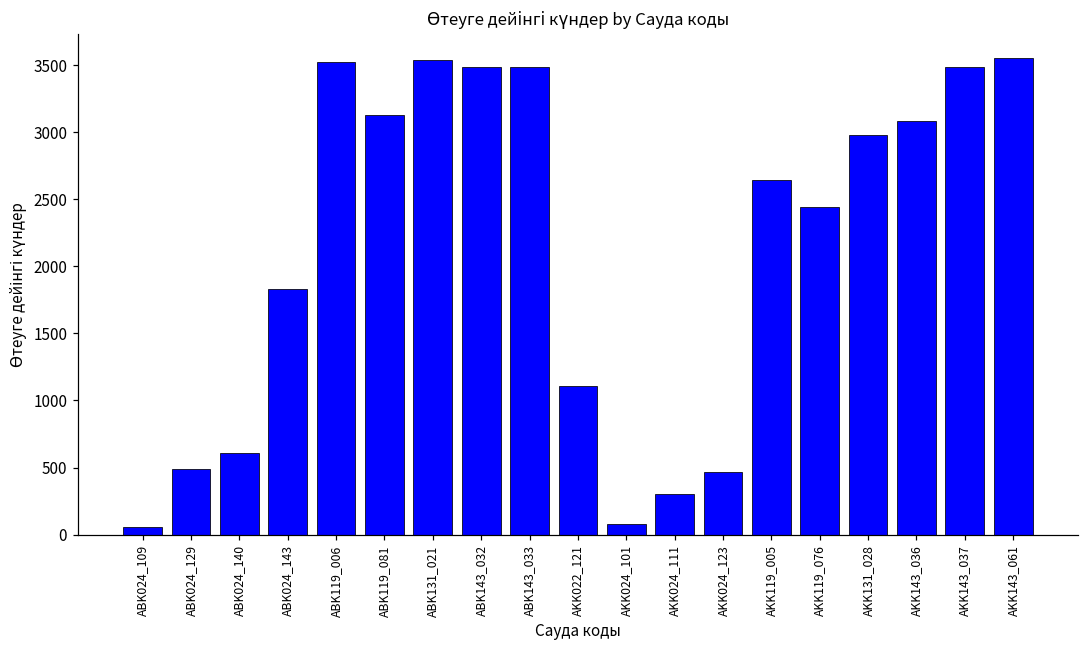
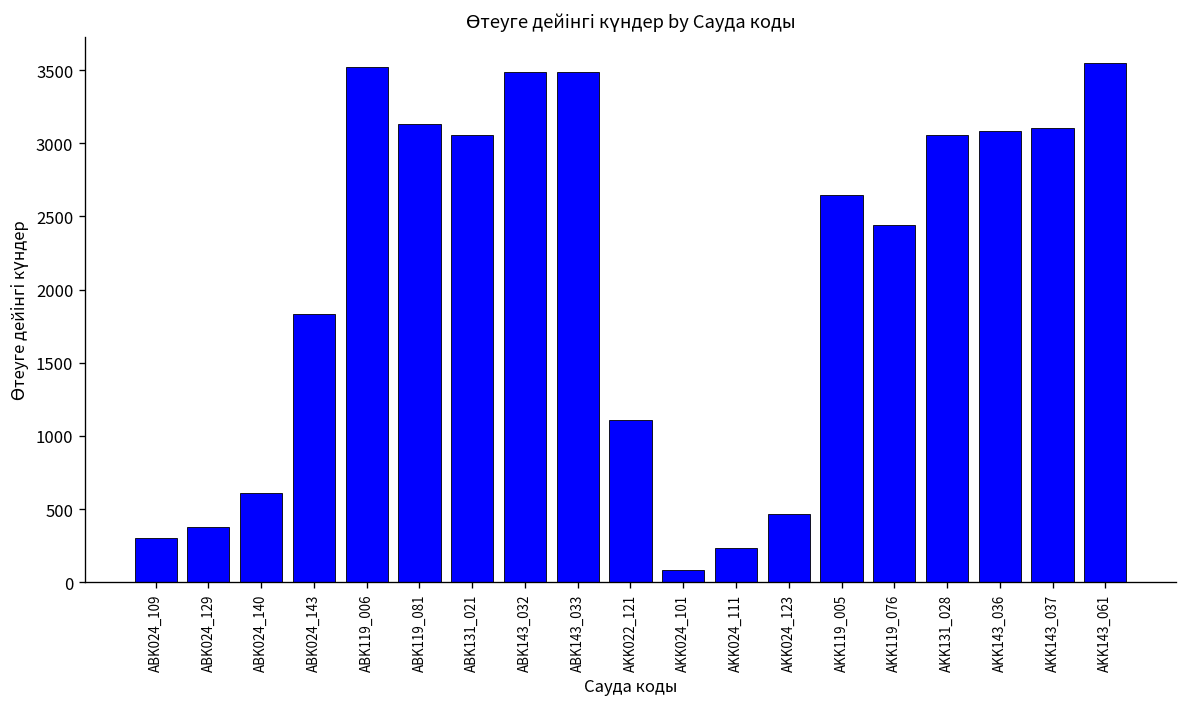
ABK024_109: 50 -> 300
ABK024_129: 490 -> 380
ABK131_021: 3540 -> 3060
AKK024_111: 300 -> 230
AKK131_028: 2980 -> 3060
AKK143_037: 3480 -> 3110
